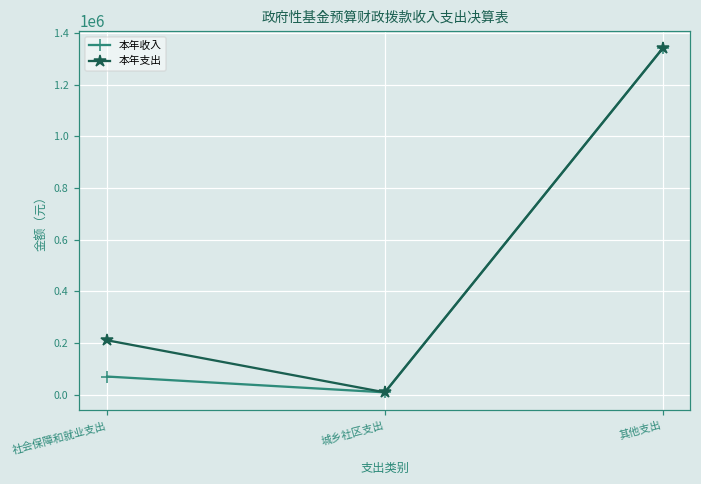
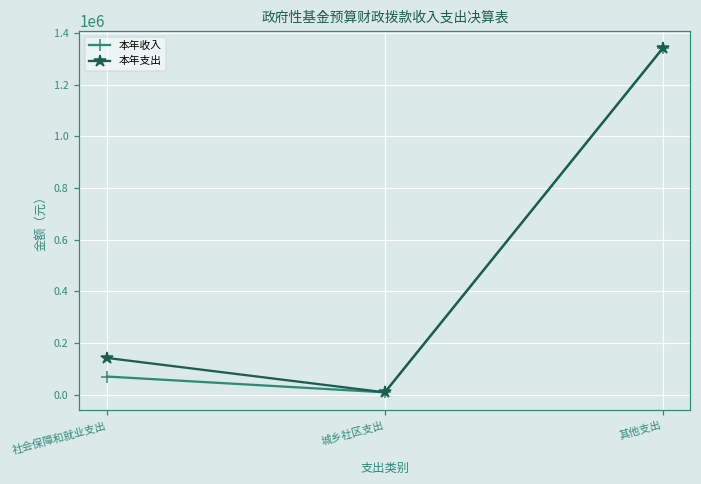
本年支出, 社会保障和就业支出: 210000 -> 140000
